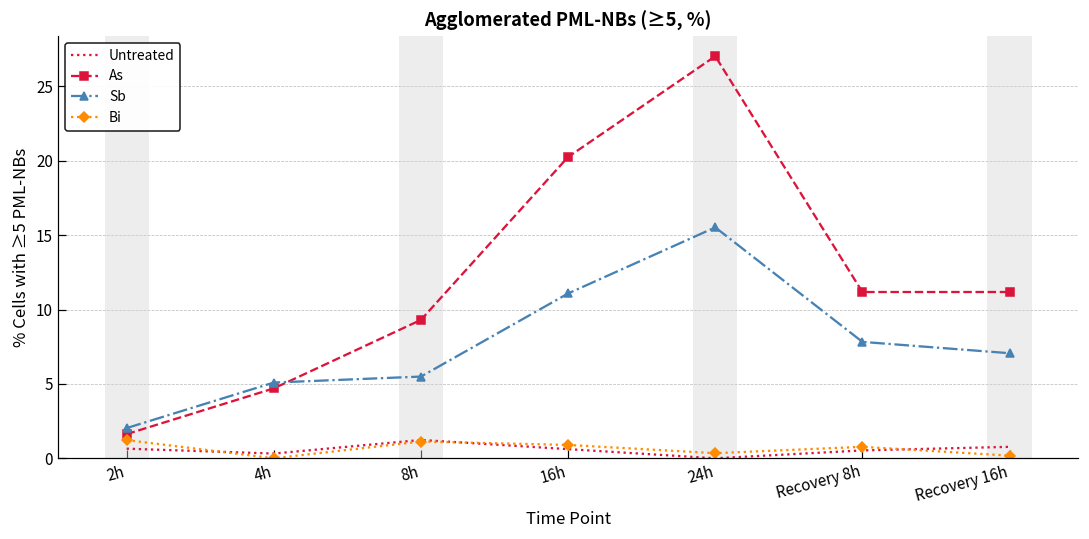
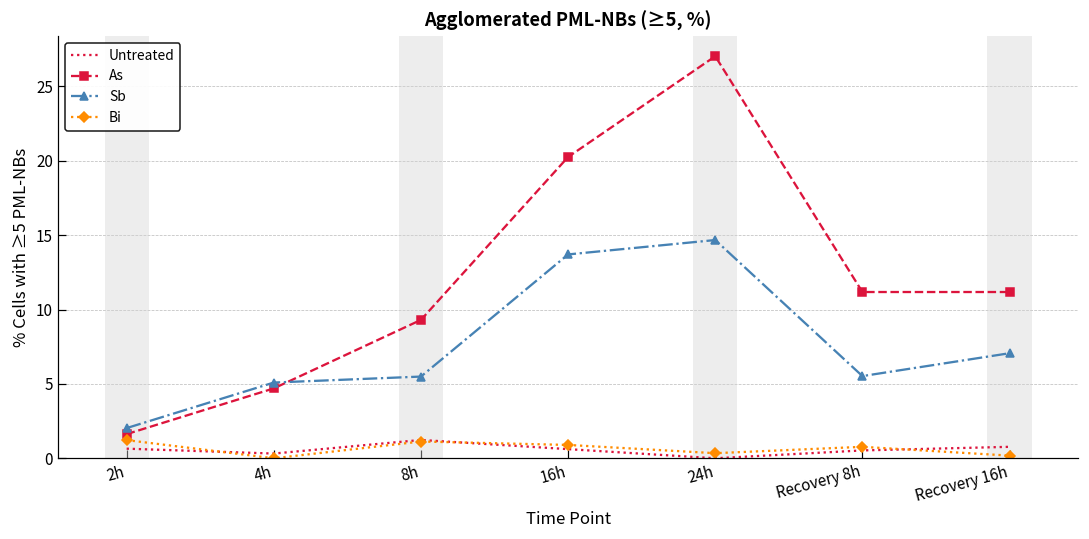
Sb, 16h: 11.1 -> 13.7
Sb, 24h: 15.5 -> 14.7
Sb, Recovery 8h: 7.8 -> 5.5
